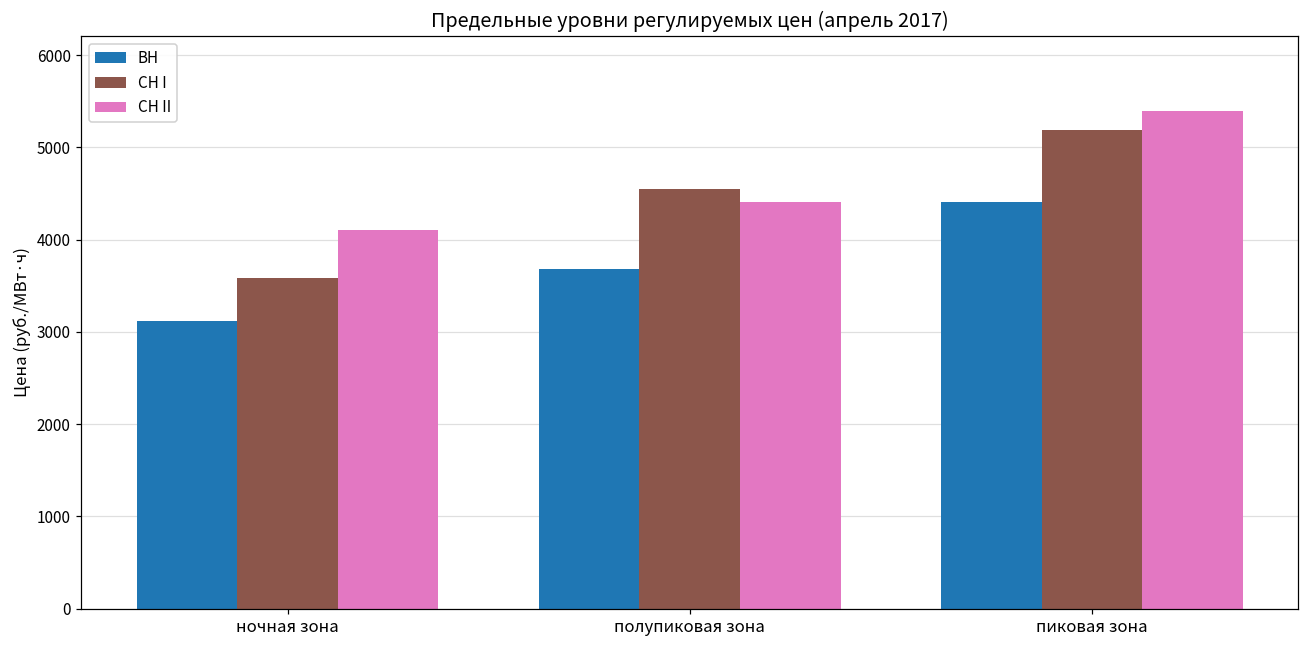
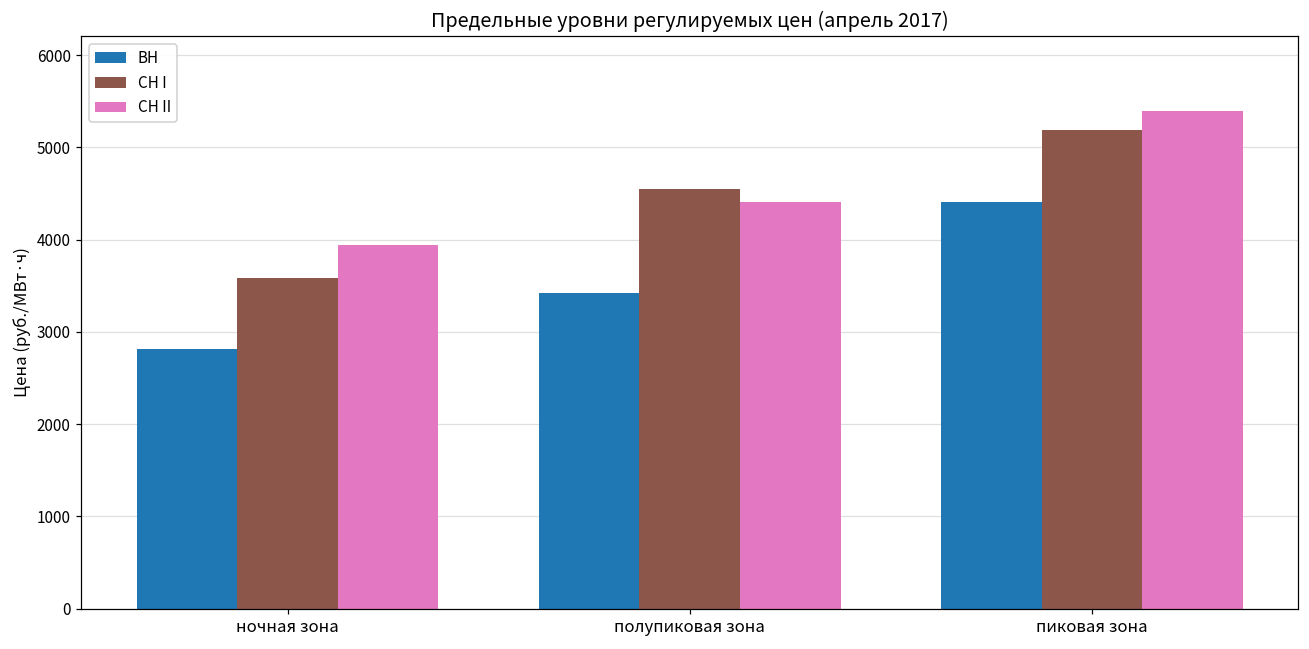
ВН, ночная зона: 3100 -> 2800
СН II, ночная зона: 4100 -> 3900
ВН, полупиковая зона: 3700 -> 3400
